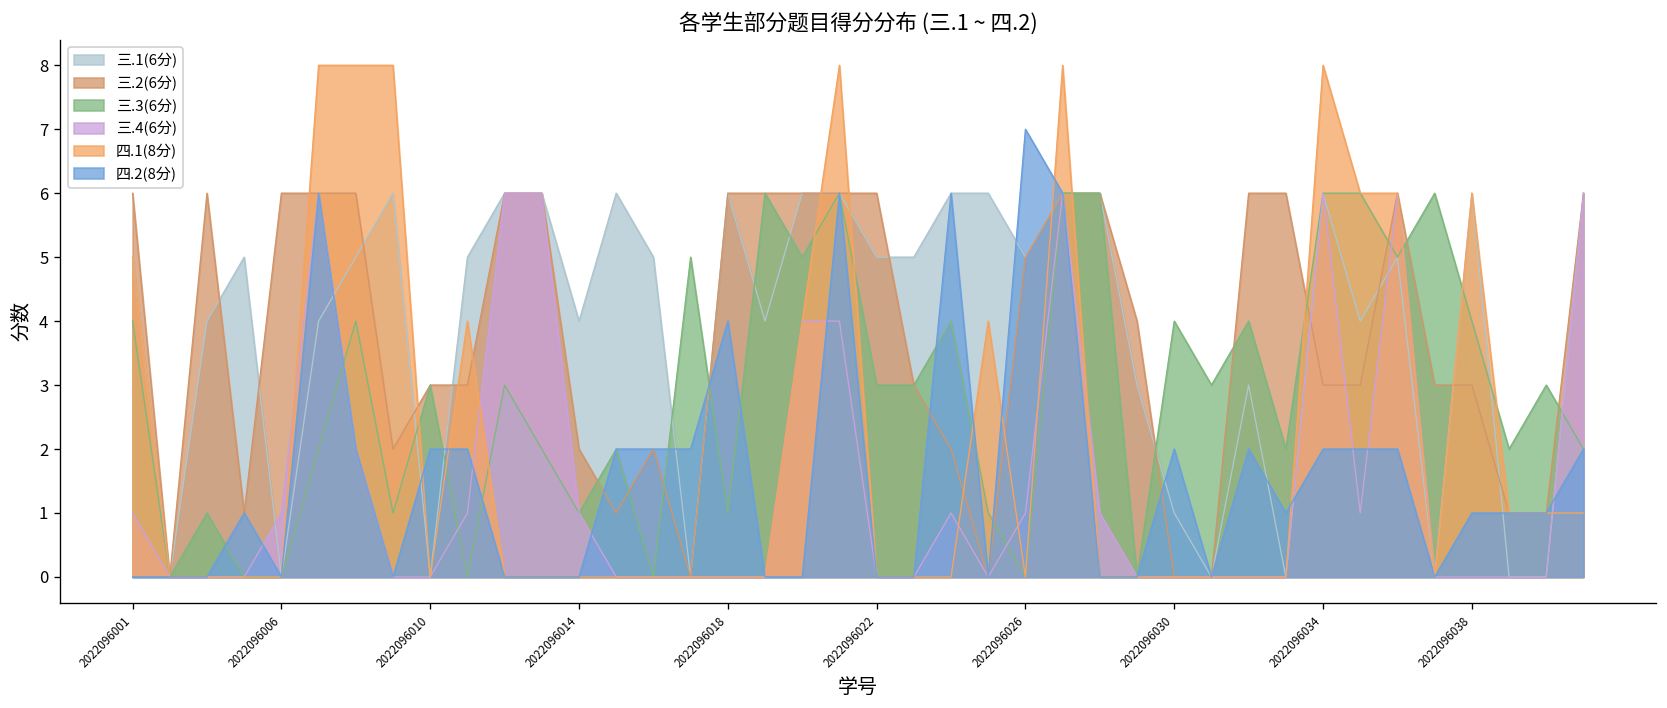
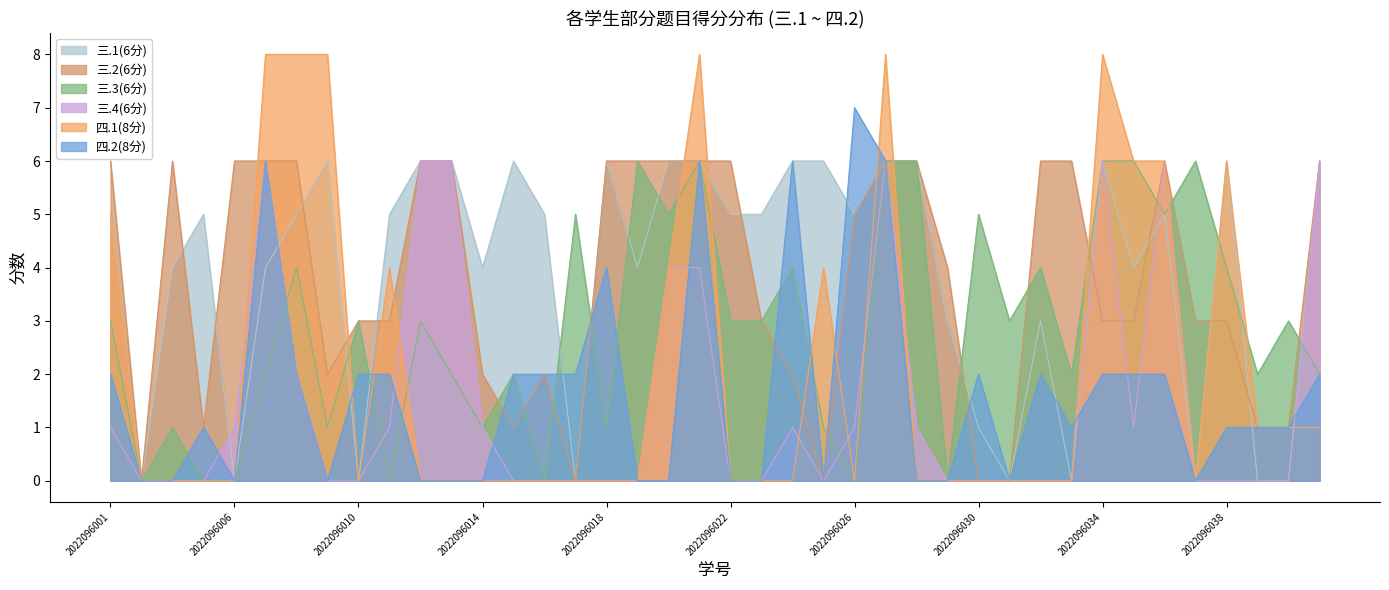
三.3(6分), 2022096001: 4 -> 3
四.2(8分), 2022096001: 0 -> 2
三.3(6分), 2022096030: 4 -> 5
